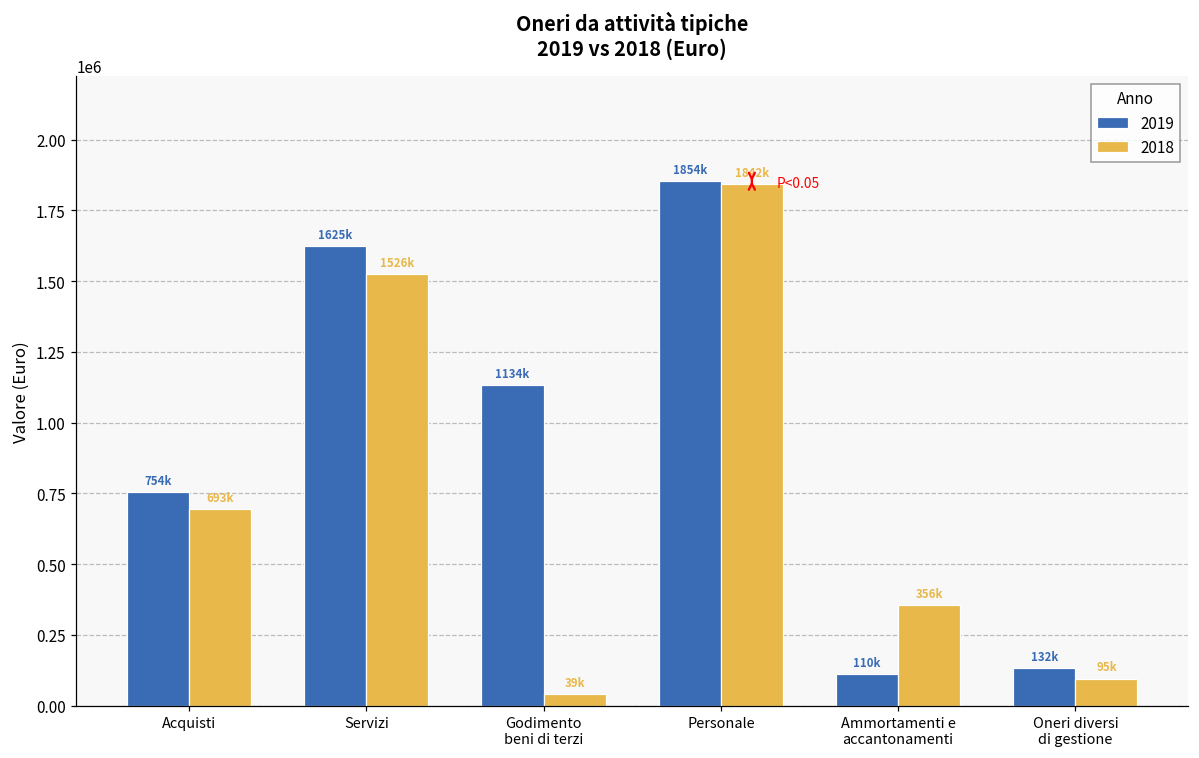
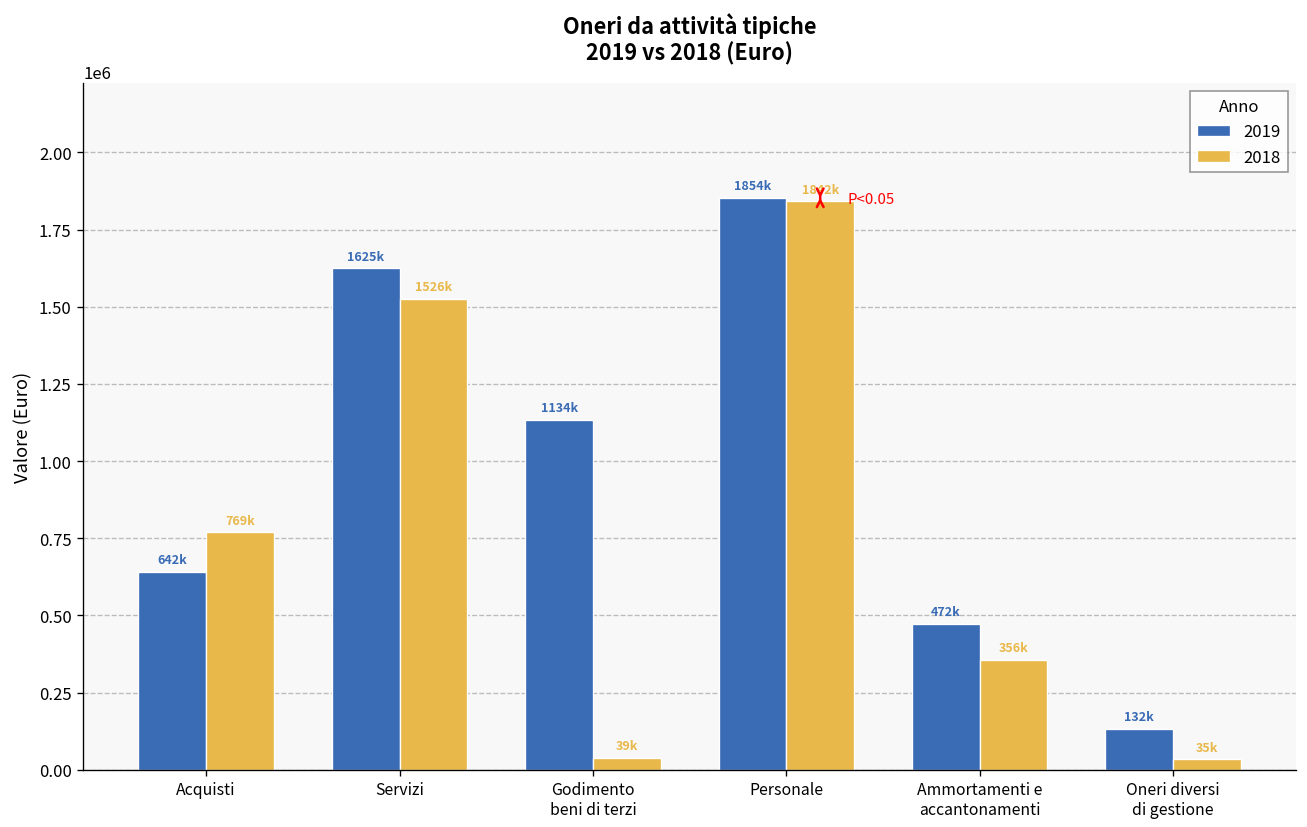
2019, Acquisti: 754k -> 642k
2018, Acquisti: 693k -> 769k
2019, Ammortamenti e accantonamenti: 110k -> 472k
2018, Oneri diversi di gestione: 95k -> 35k
